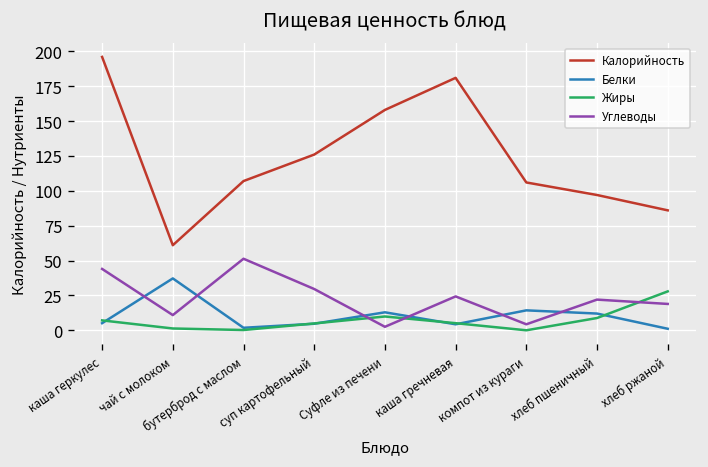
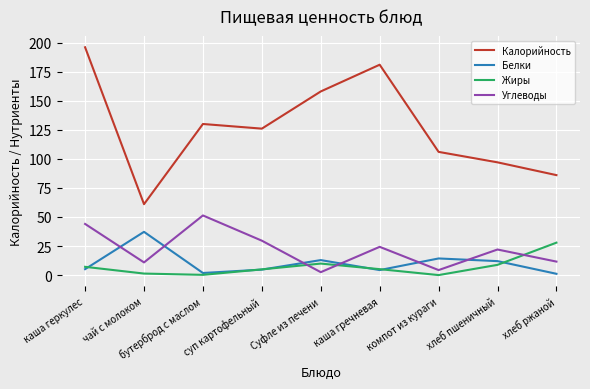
Калорийность, бутерброд с маслом: 107 -> 130
Углеводы, хлеб ржаной: 19 -> 12
